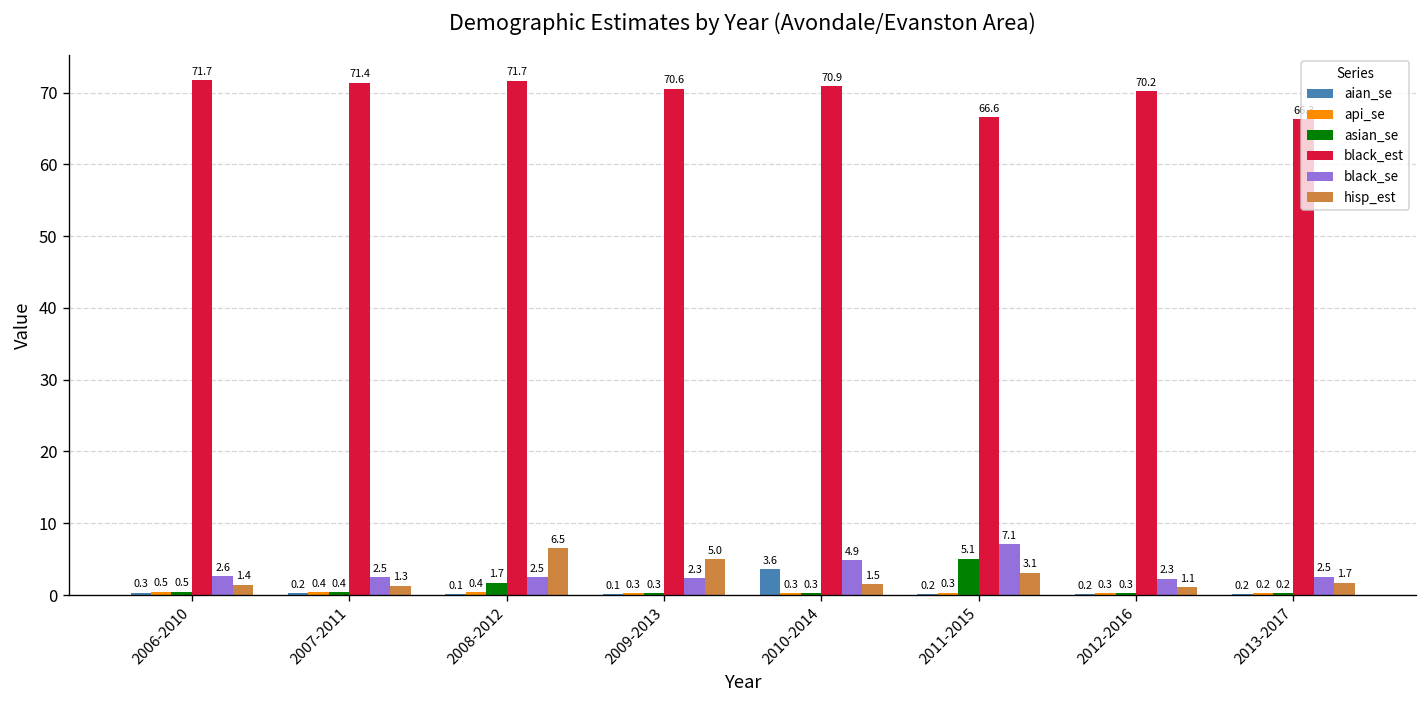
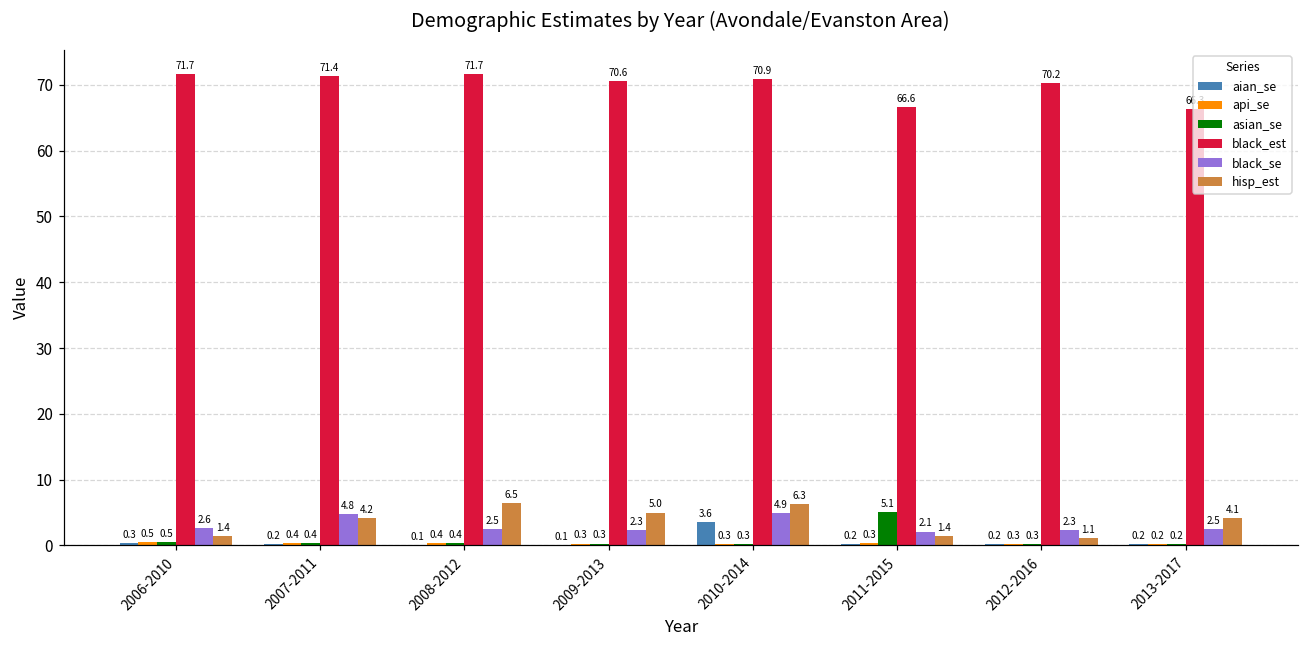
black_se, 2007-2011: 2.5 -> 4.8
hisp_est, 2007-2011: 1.3 -> 4.2
asian_se, 2008-2012: 1.7 -> 0.4
hisp_est, 2010-2014: 1.5 -> 6.3
black_se, 2011-2015: 7.1 -> 2.1
hisp_est, 2011-2015: 3.1 -> 1.4
hisp_est, 2013-2017: 1.7 -> 4.1
